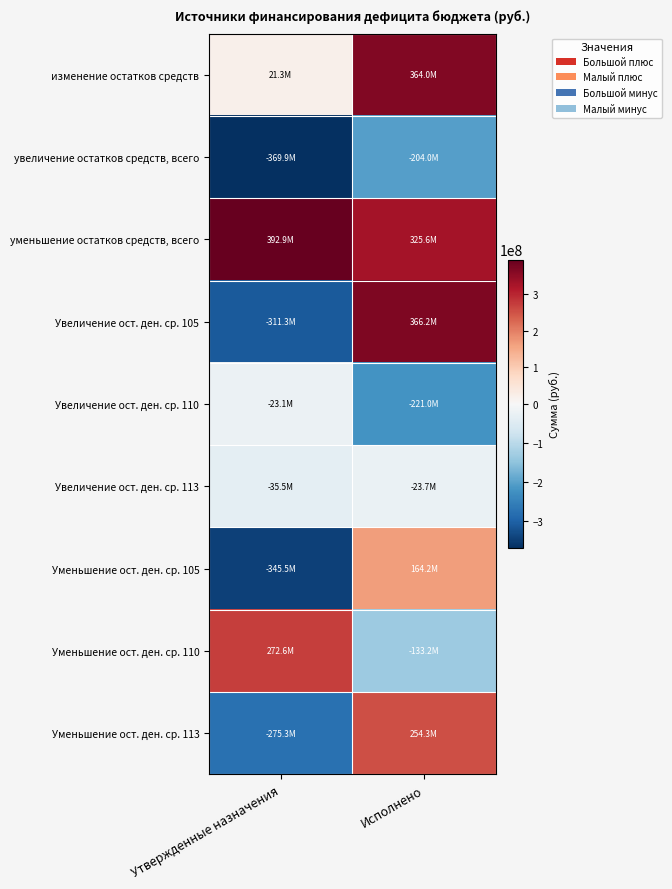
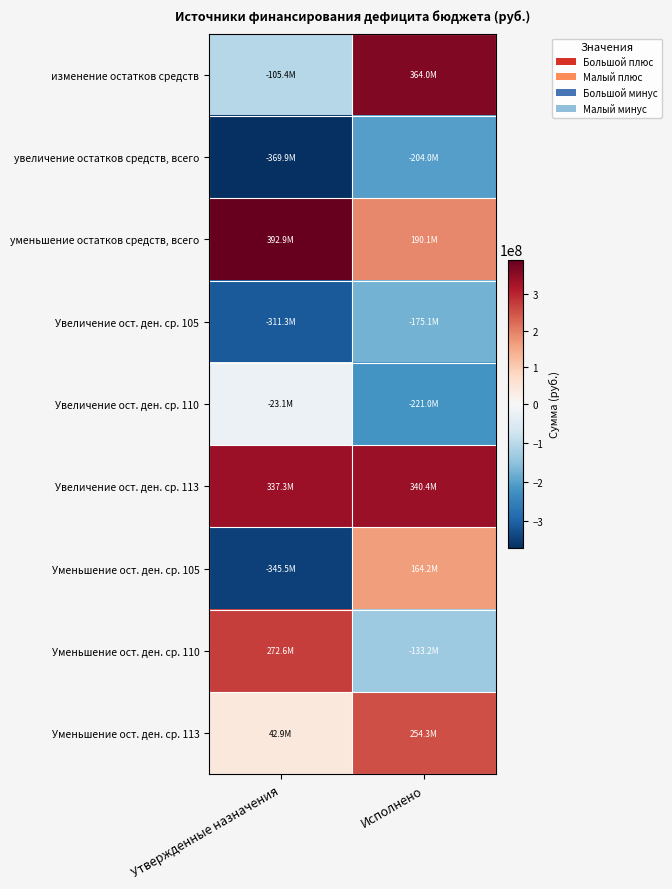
изменение остатков средств, Утвержденные назначения: 21.3M -> -105.4M
уменьшение остатков средств, всего, Исполнено: 325.6M -> 190.1M
Увеличение ост. ден. ср. 105, Исполнено: 366.2M -> -175.1M
Увеличение ост. ден. ср. 113, Утвержденные назначения: -35.5M -> 337.3M
Увеличение ост. ден. ср. 113, Исполнено: -23.7M -> 340.4M
Уменьшение ост. ден. ср. 113, Утвержденные назначения: -275.3M -> 42.9M
